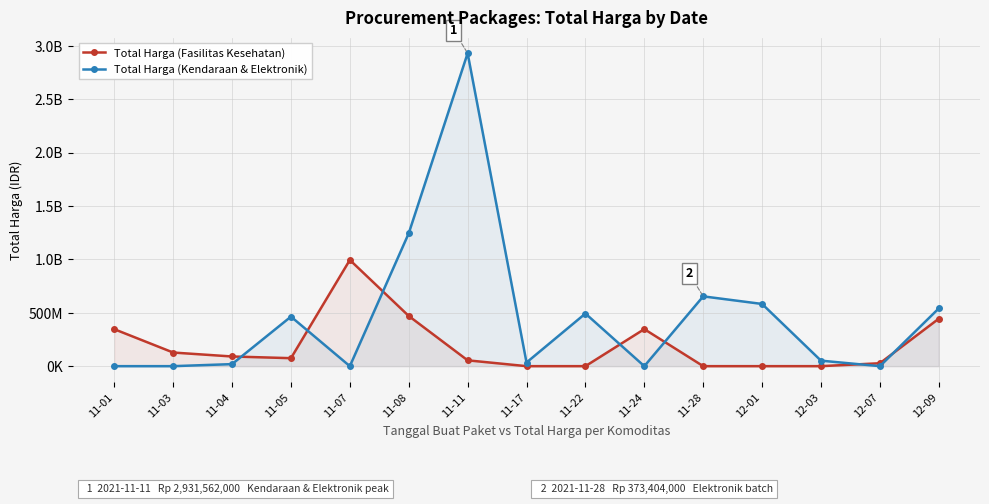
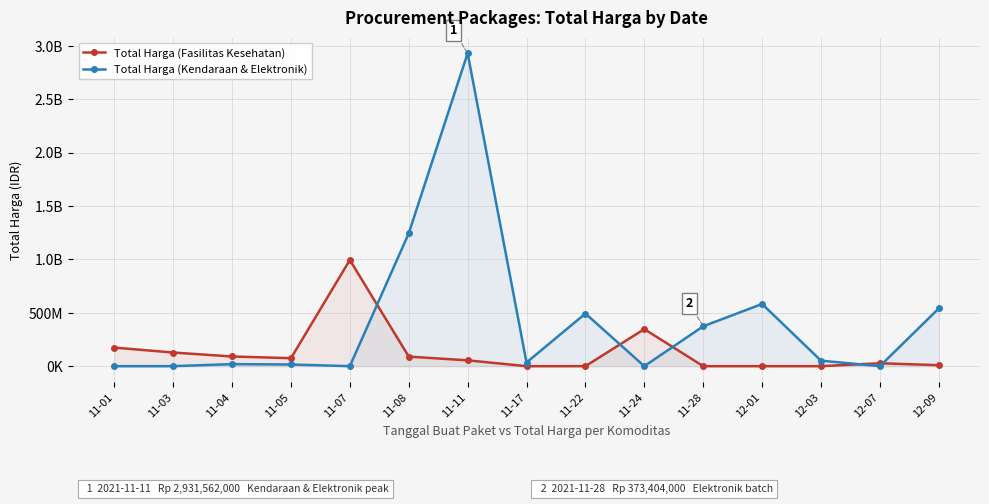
Total Harga (Fasilitas Kesehatan), 11-01: 350000000 -> 170000000
Total Harga (Kendaraan & Elektronik), 11-05: 460000000 -> 20000000
Total Harga (Fasilitas Kesehatan), 11-08: 470000000 -> 90000000
Total Harga (Kendaraan & Elektronik), 11-28: 650000000 -> 370000000
Total Harga (Fasilitas Kesehatan), 12-09: 440000000 -> 10000000
